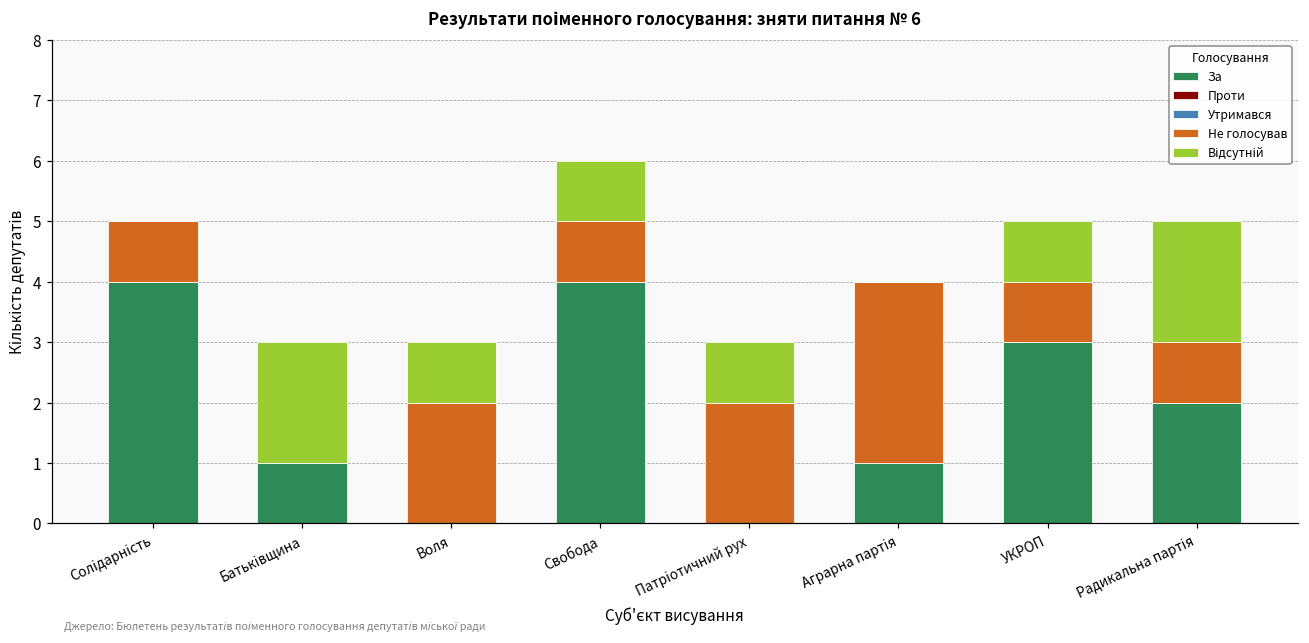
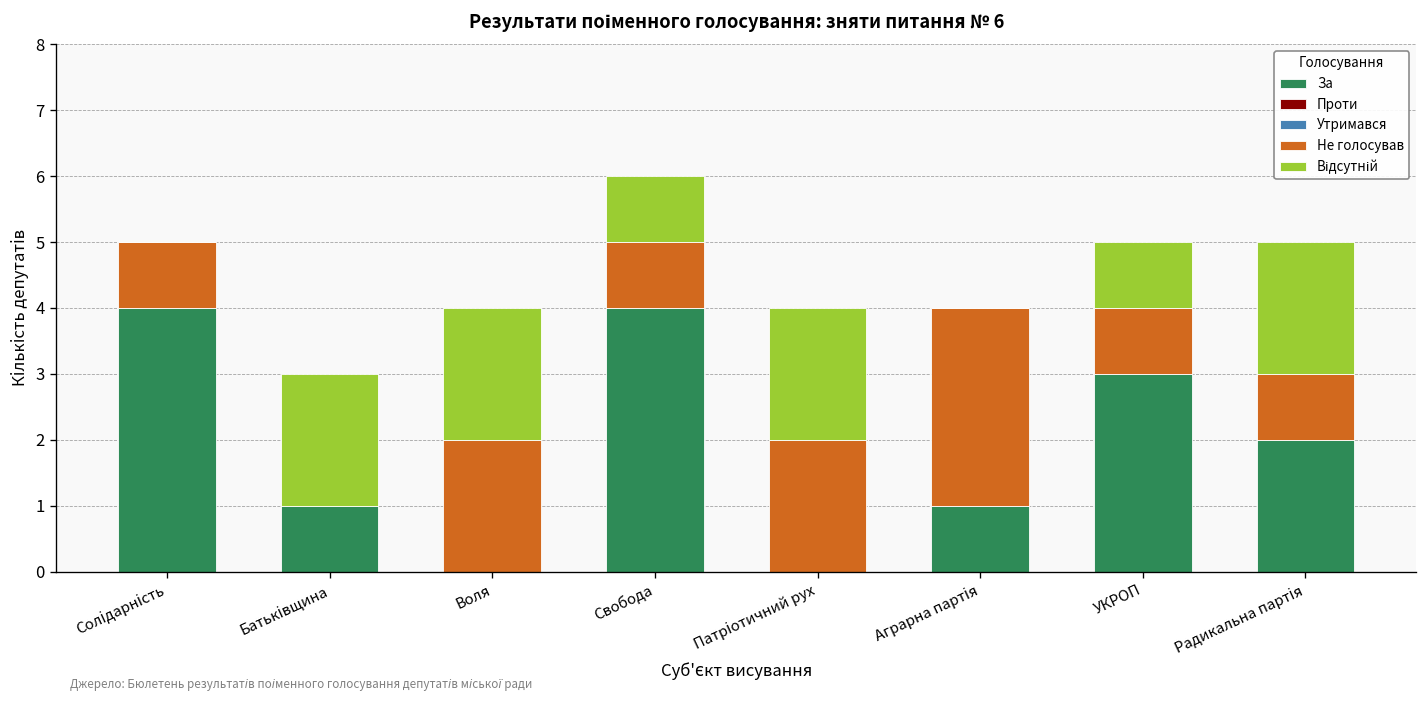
Відсутній, Воля: 1 -> 2
Відсутній, Патріотичний рух: 1 -> 2
